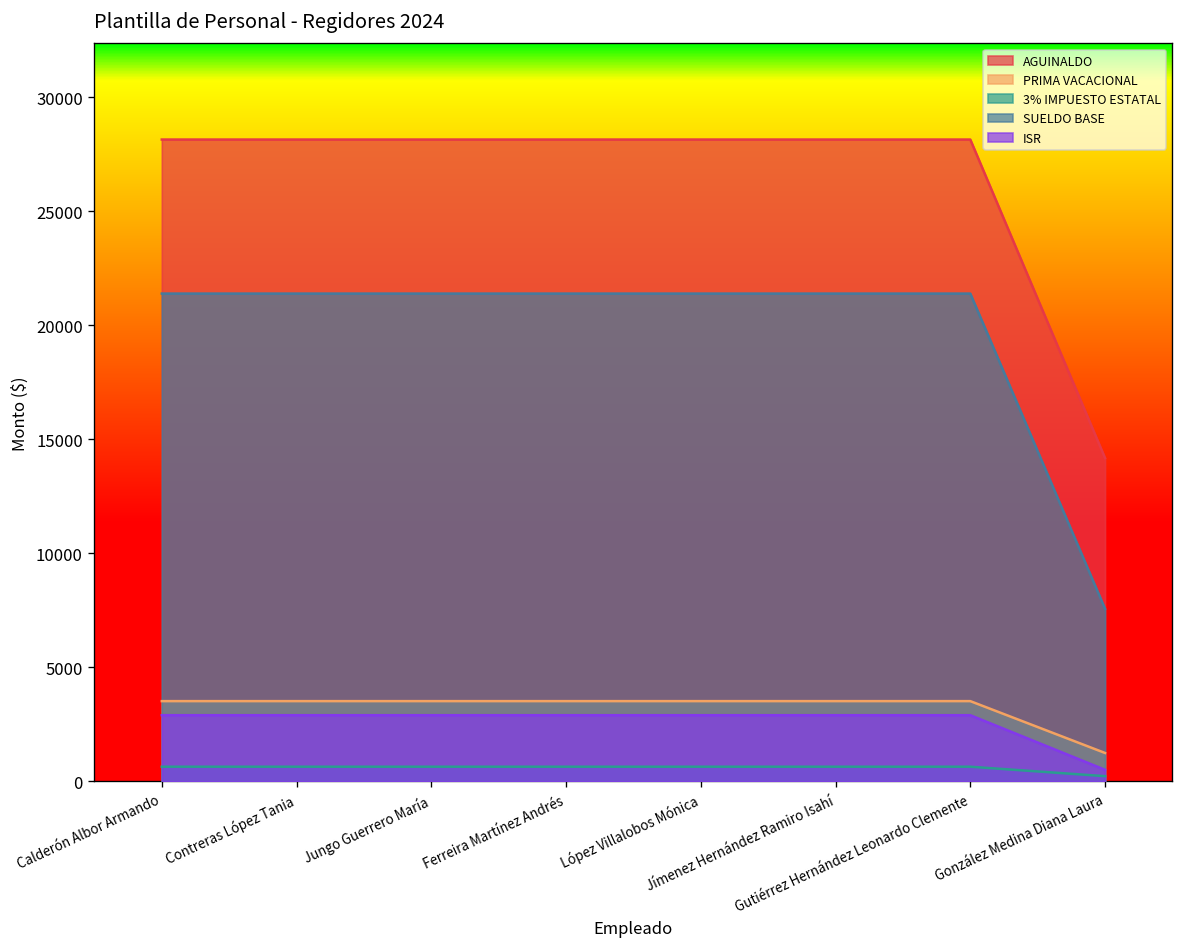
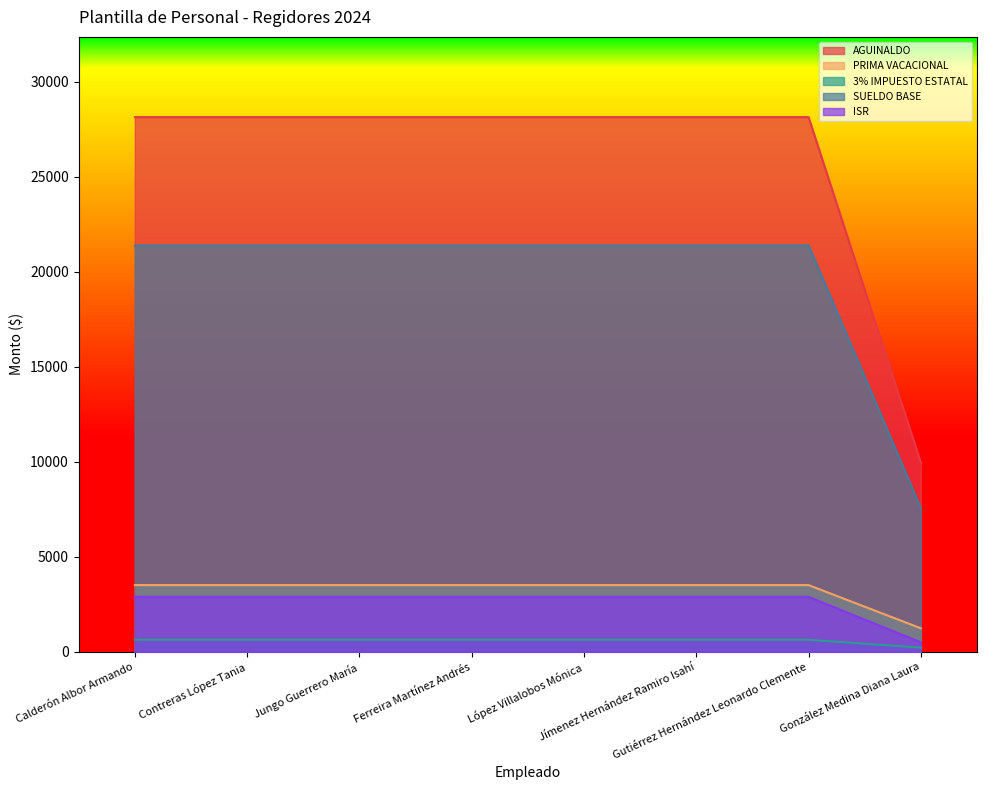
AGUINALDO, González Medina Diana Laura: 14200 -> 10000
